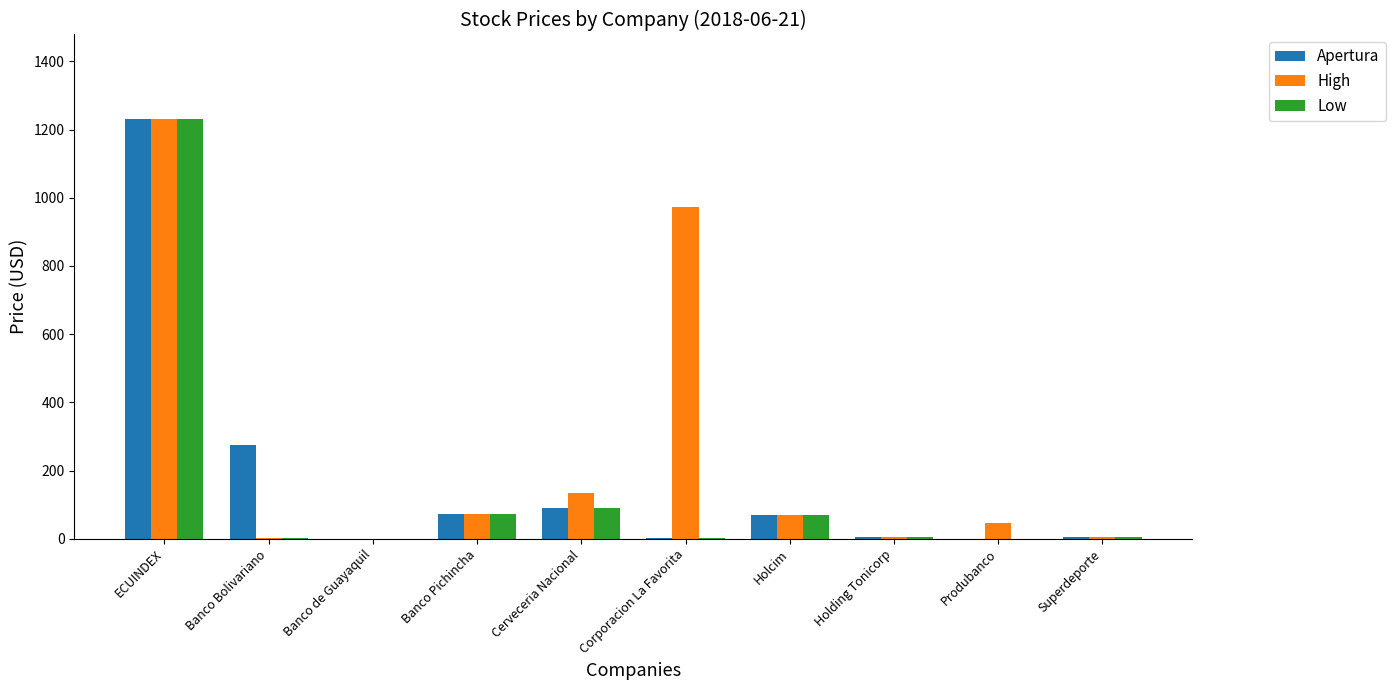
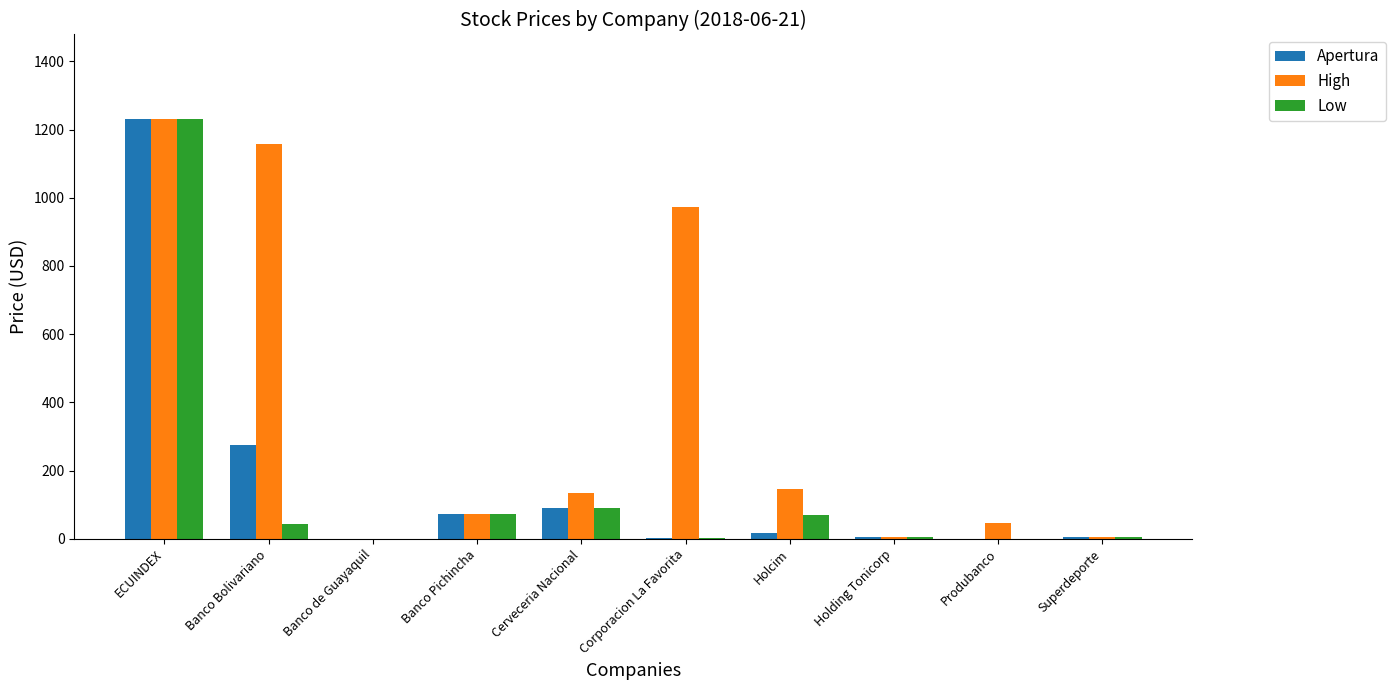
High, Banco Bolivariano: 0 -> 1160
Low, Banco Bolivariano: 0 -> 40
Apertura, Holcim: 70 -> 20
High, Holcim: 70 -> 150
